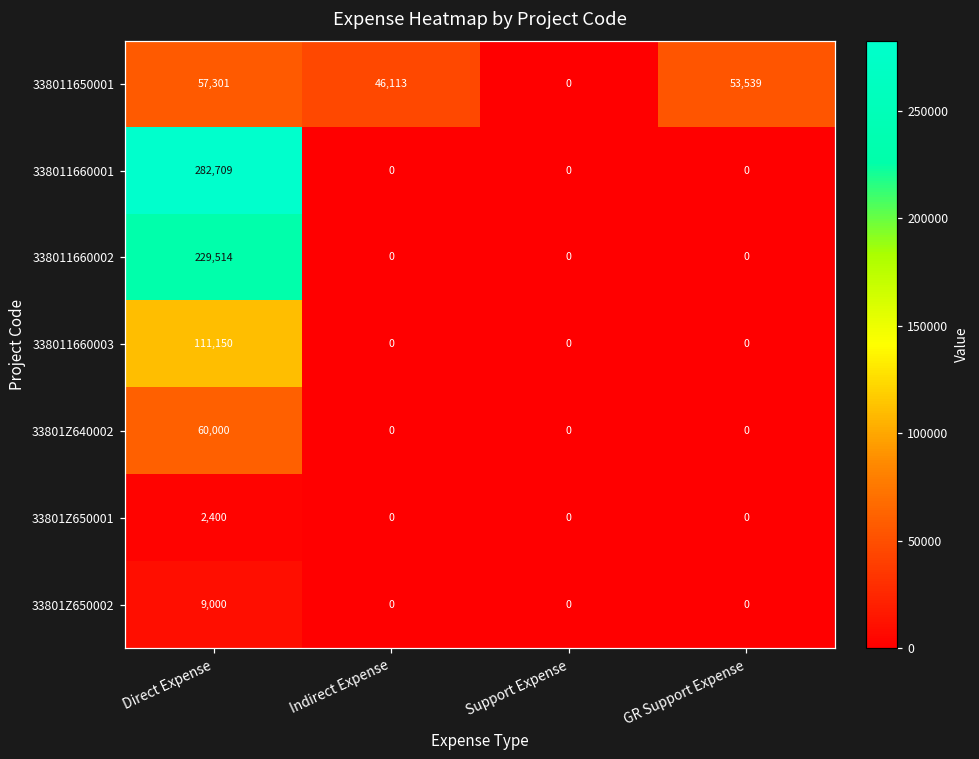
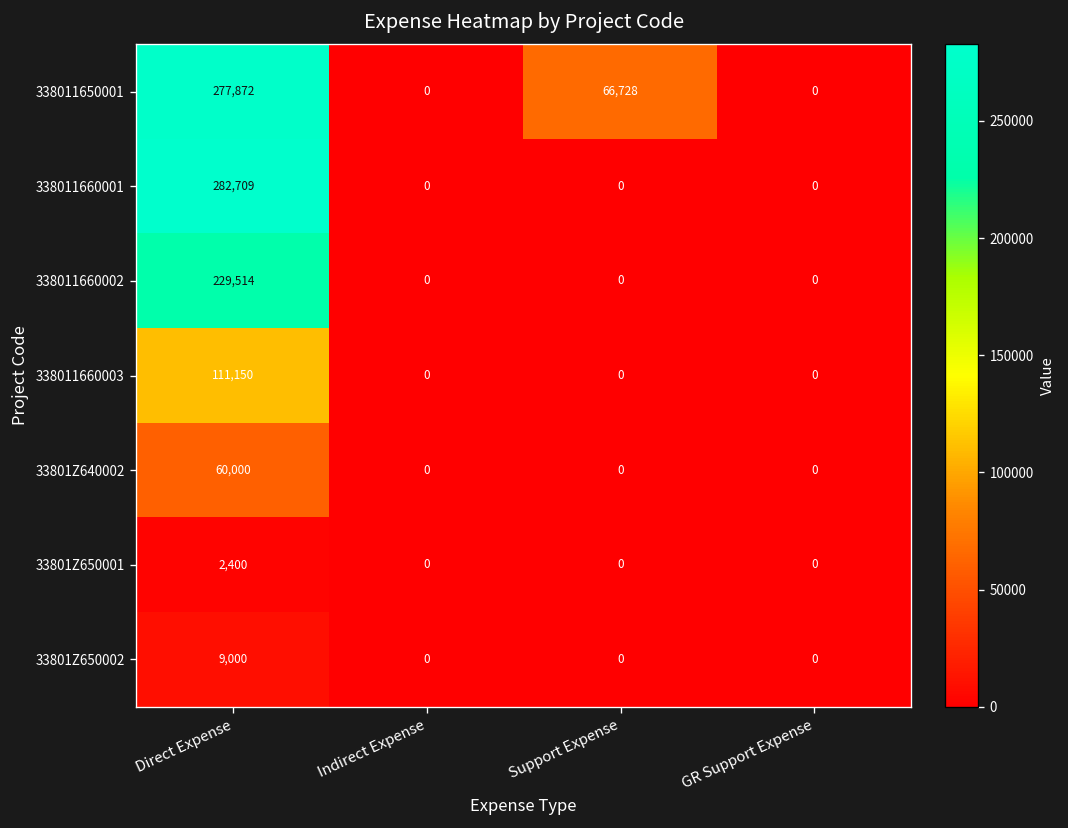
338011650001, Direct Expense: 57,301 -> 277,872
338011650001, Indirect Expense: 46,113 -> 0
338011650001, Support Expense: 0 -> 66,728
338011650001, GR Support Expense: 53,539 -> 0
